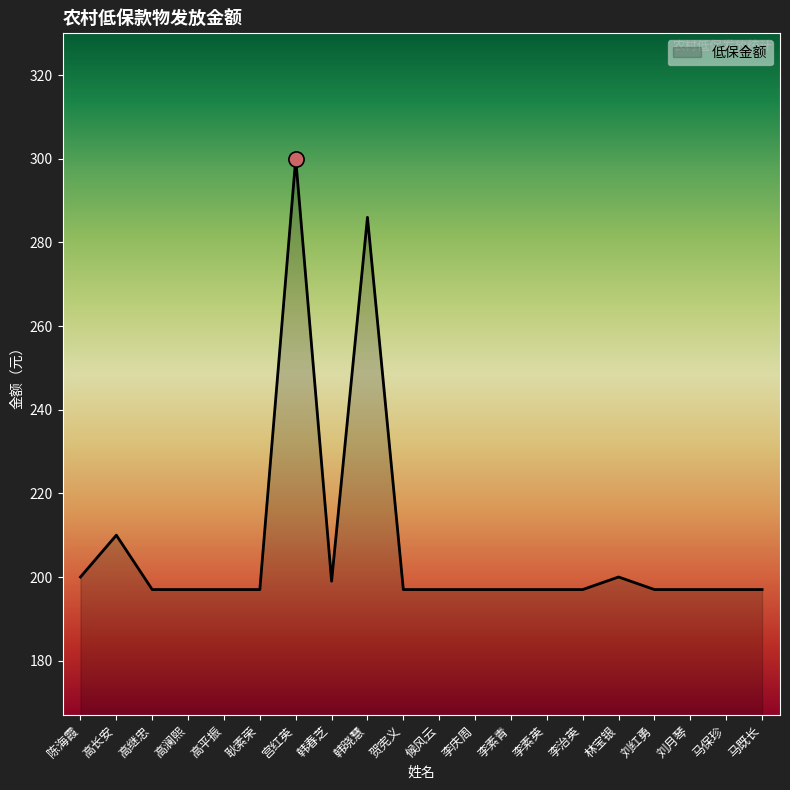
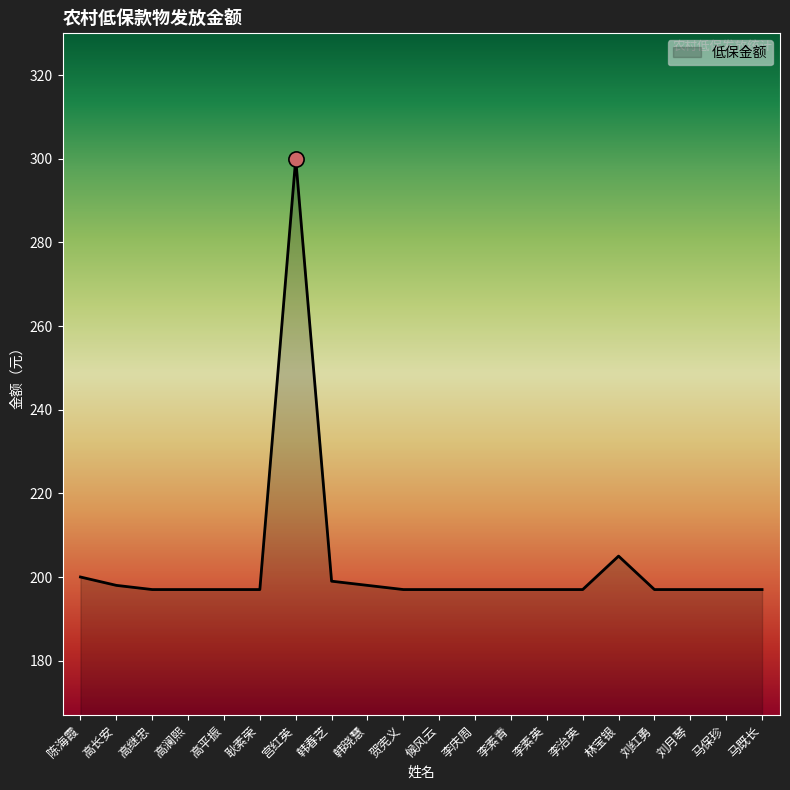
低保金额, 高长安: 210 -> 198
低保金额, 韩晓慧: 286 -> 198
低保金额, 林宝银: 200 -> 205
